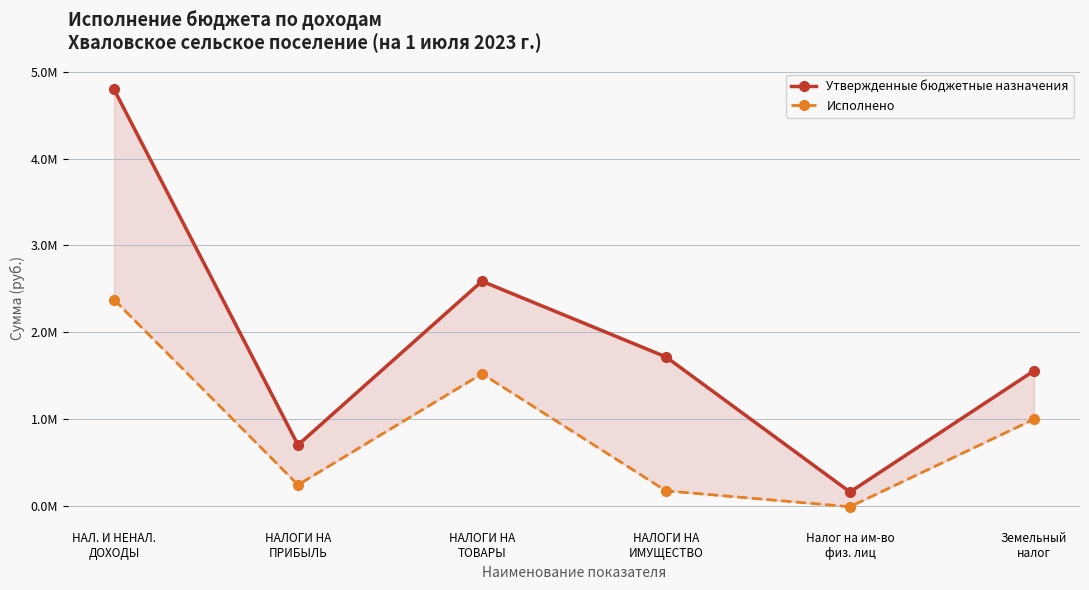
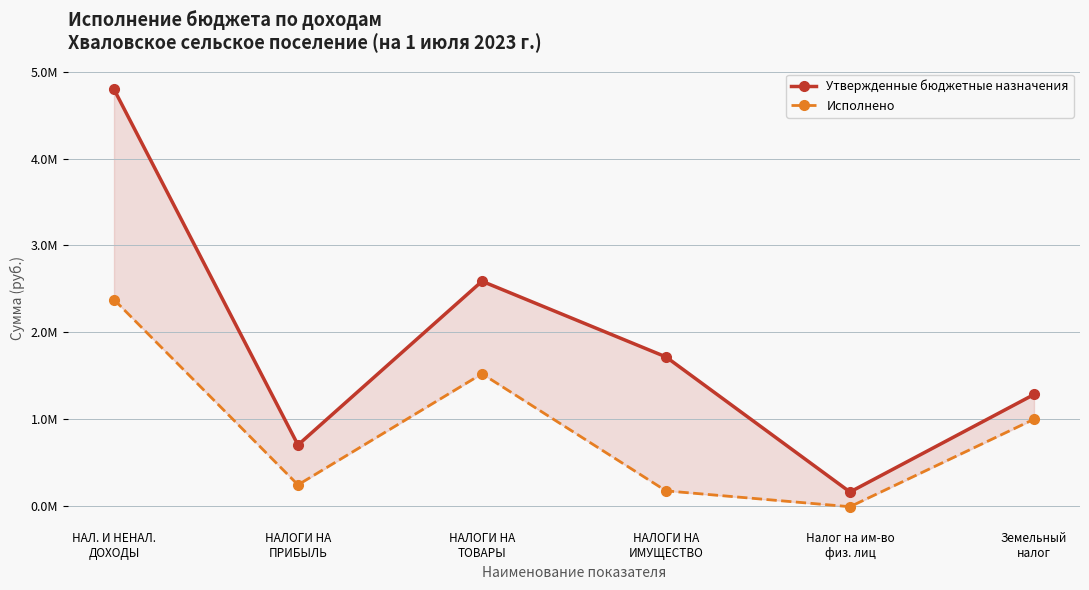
Утвержденные бюджетные назначения, Земельный налог: 1600000 -> 1300000
